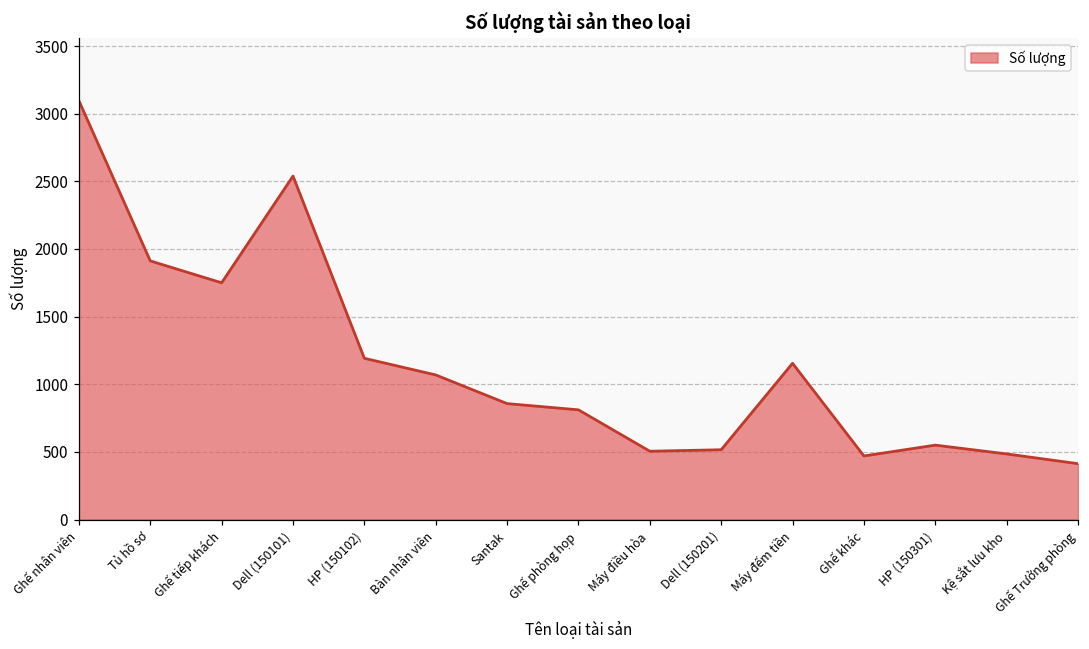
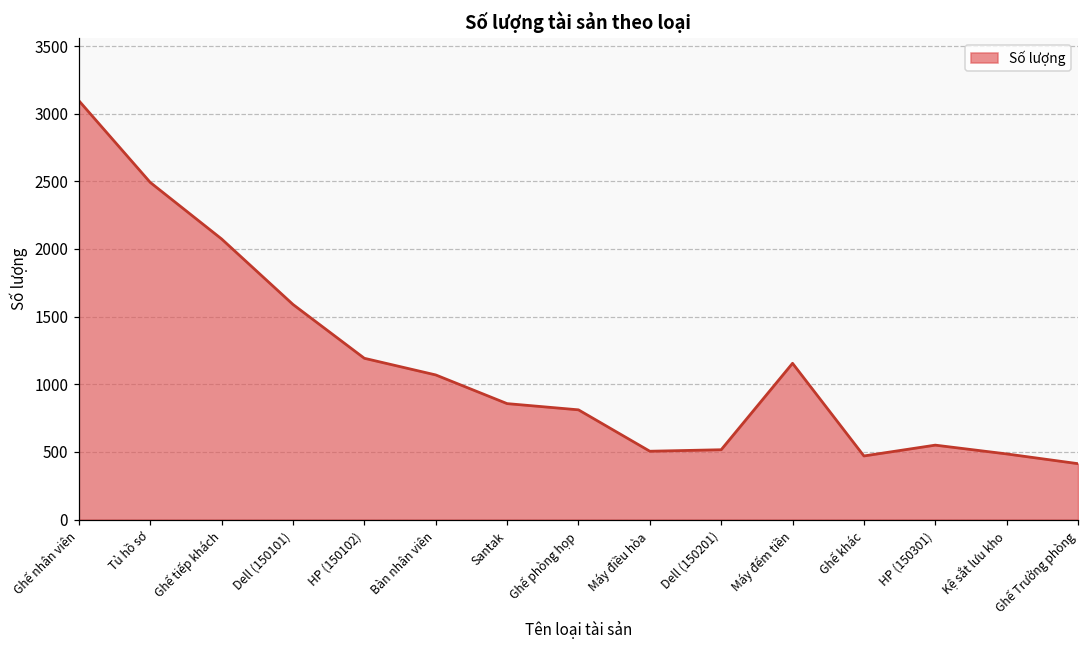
Tủ hồ sơ: 1910 -> 2490
Ghế tiếp khách: 1750 -> 2070
Dell (150101): 2540 -> 1590
